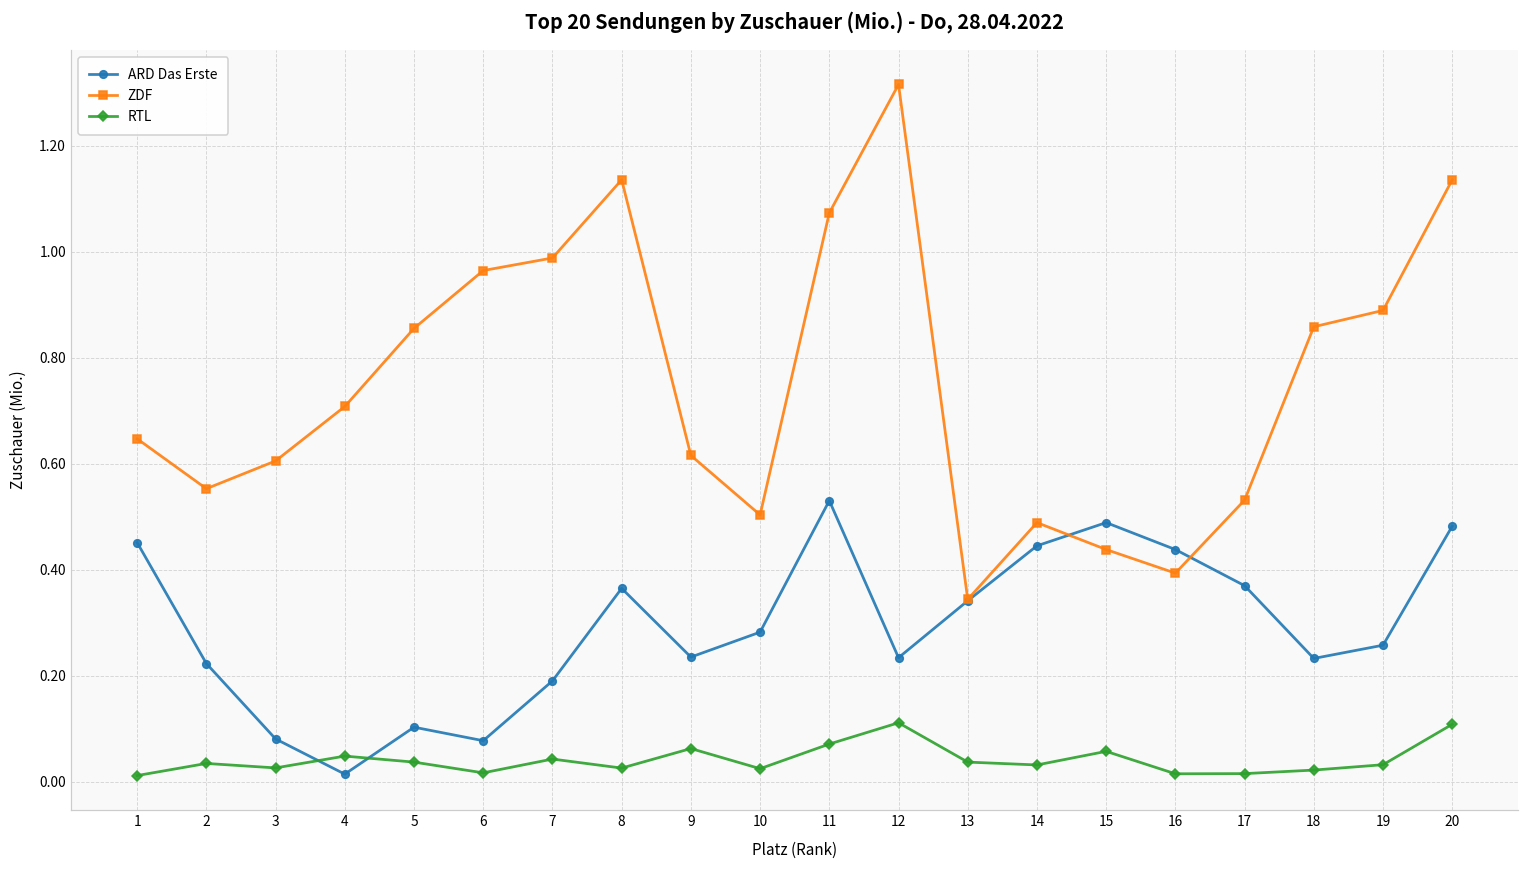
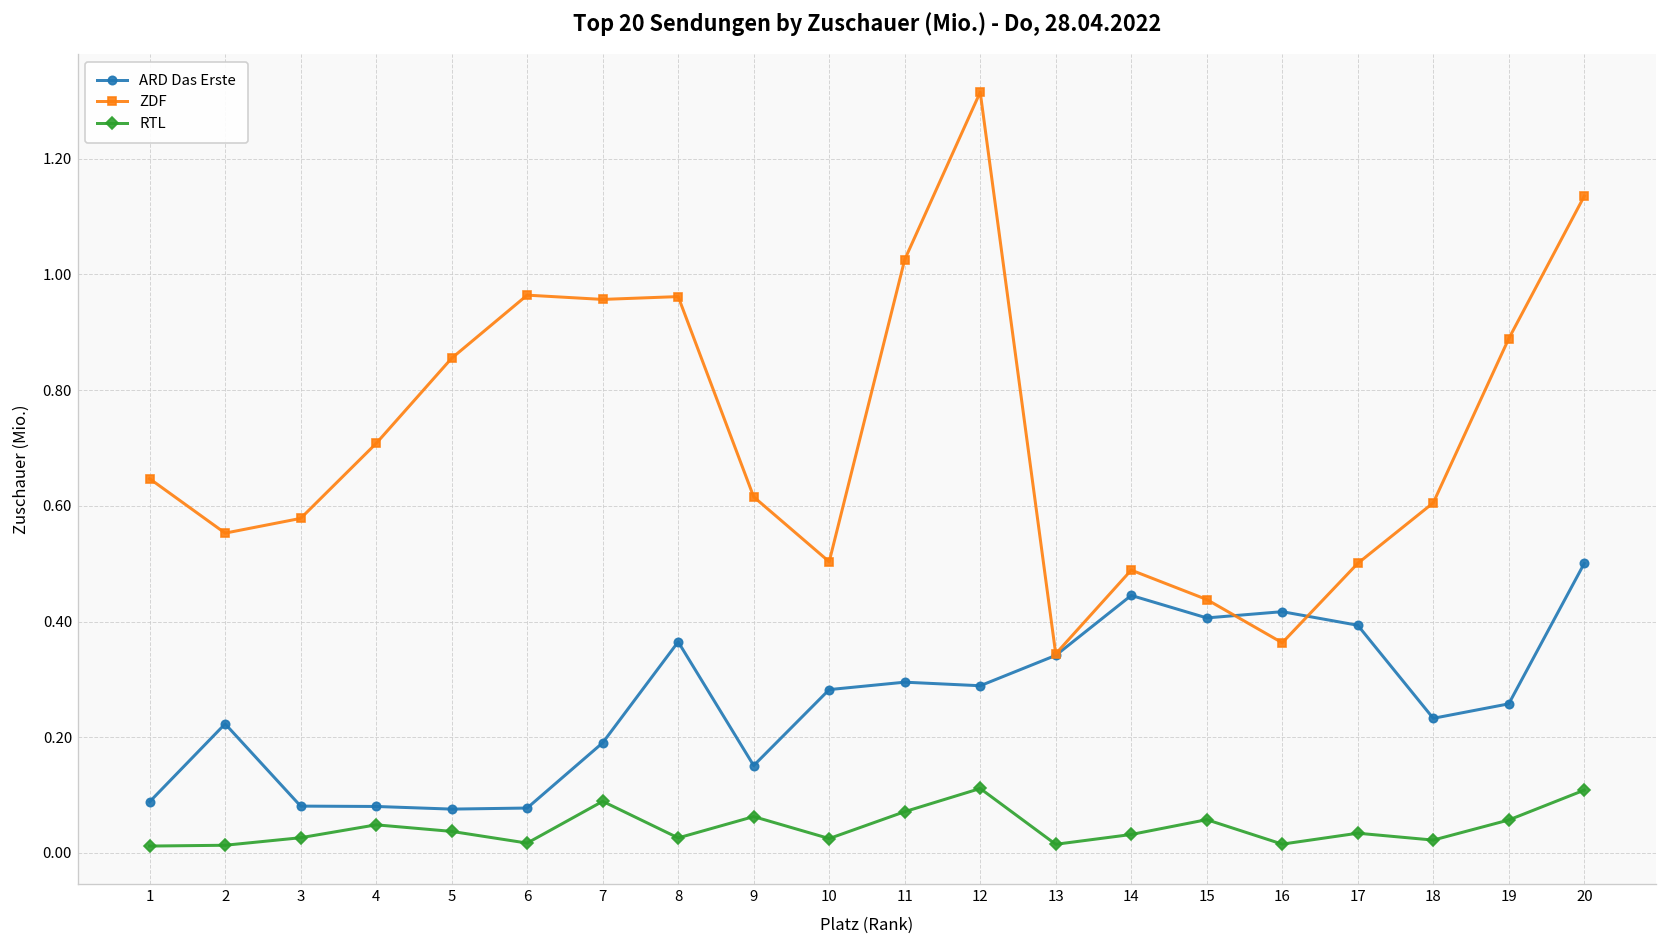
ARD Das Erste, 1: 0.45 -> 0.09
RTL, 2: 0.03 -> 0.01
ZDF, 3: 0.61 -> 0.58
ARD Das Erste, 4: 0.01 -> 0.08
ARD Das Erste, 5: 0.10 -> 0.08
ZDF, 7: 0.99 -> 0.96
RTL, 7: 0.04 -> 0.09
ZDF, 8: 1.14 -> 0.96
ARD Das Erste, 9: 0.24 -> 0.15
ARD Das Erste, 11: 0.53 -> 0.30
ZDF, 11: 1.07 -> 1.03
ARD Das Erste, 12: 0.23 -> 0.29
RTL, 13: 0.04 -> 0.01
ARD Das Erste, 15: 0.49 -> 0.41
ARD Das Erste, 16: 0.44 -> 0.42
ZDF, 16: 0.39 -> 0.36
ARD Das Erste, 17: 0.37 -> 0.39
ZDF, 17: 0.53 -> 0.50
RTL, 17: 0.02 -> 0.03
ZDF, 18: 0.86 -> 0.61
RTL, 19: 0.03 -> 0.06
ARD Das Erste, 20: 0.48 -> 0.50
